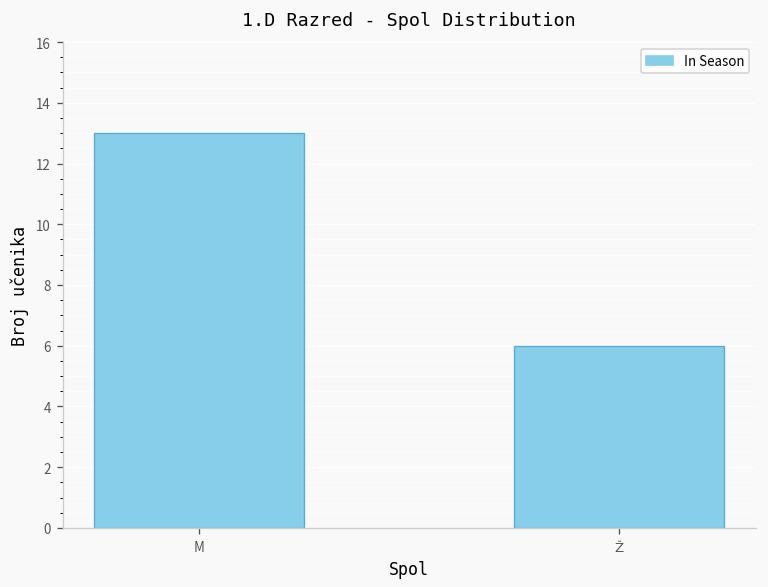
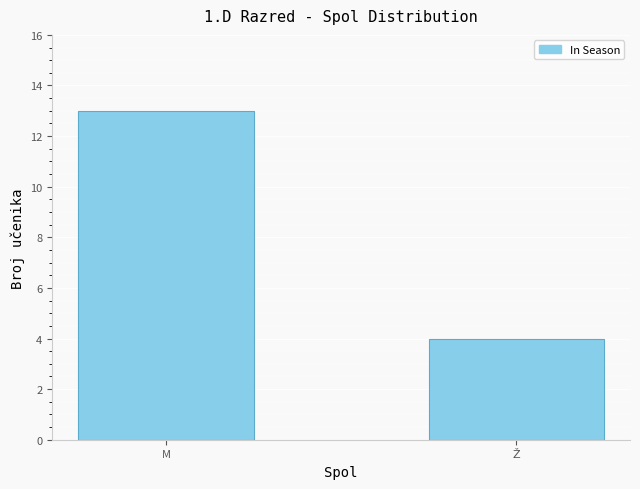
Ž: 6 -> 4
